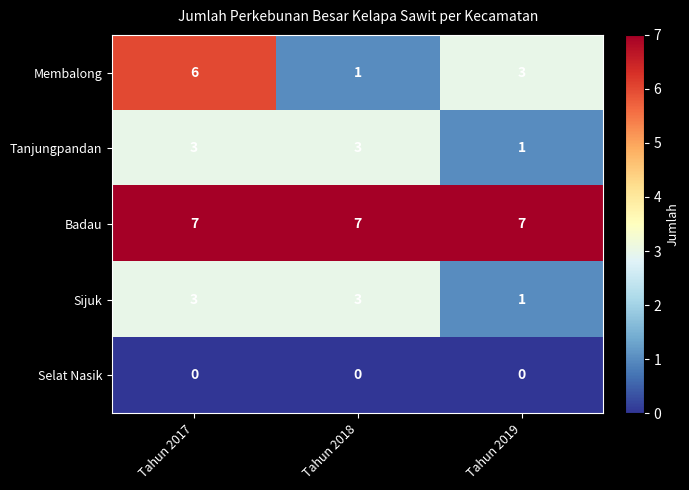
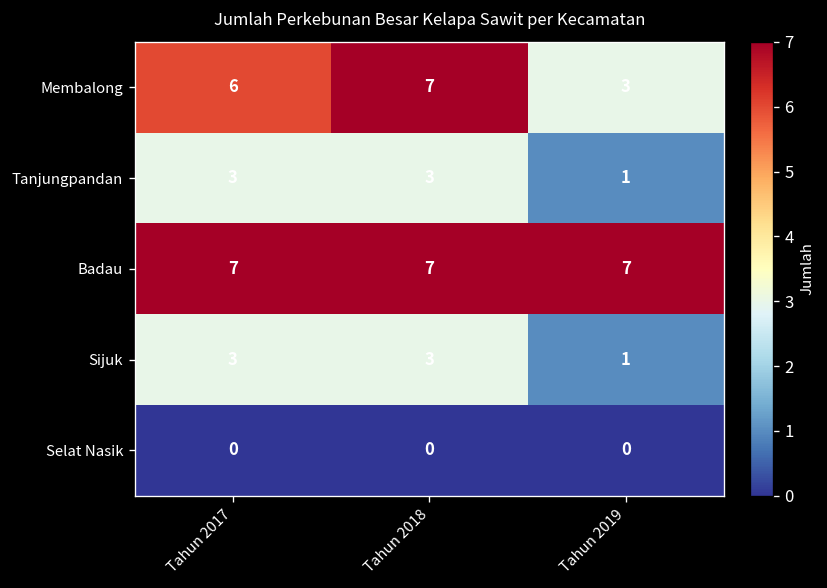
Membalong, Tahun 2018: 1 -> 7
